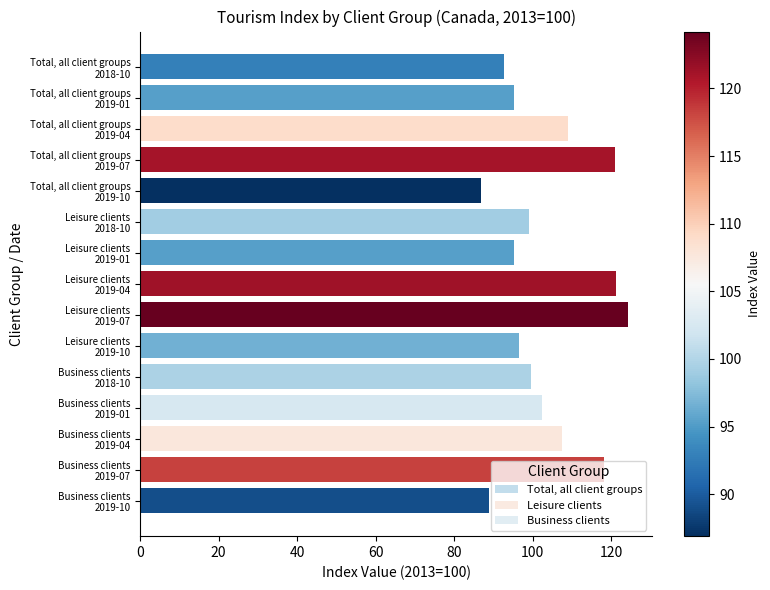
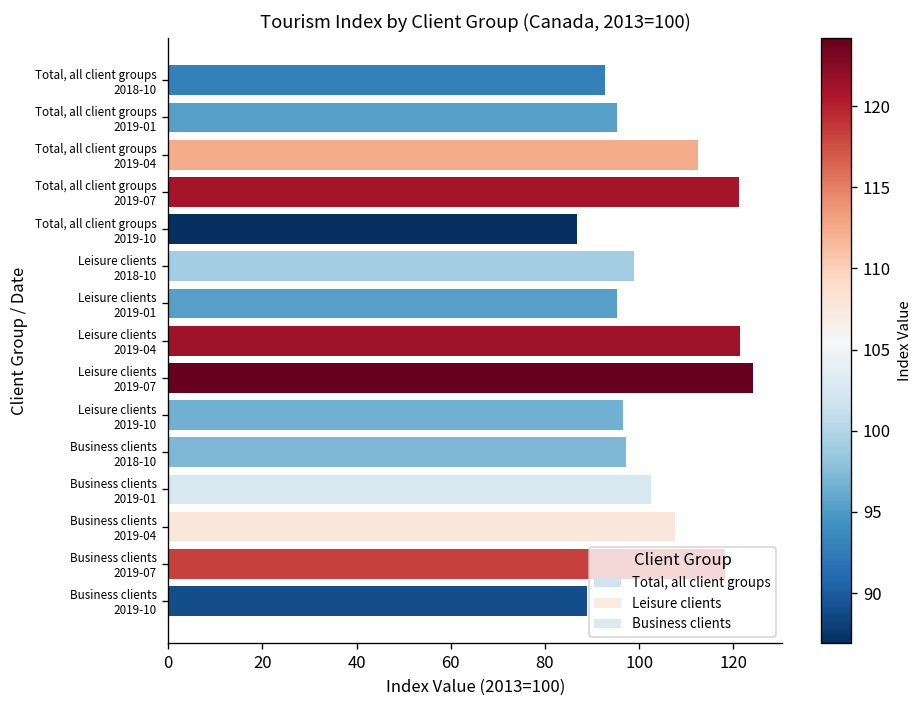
Total, all client groups 2019-04: 109 -> 113
Business clients 2018-10: 100 -> 97
